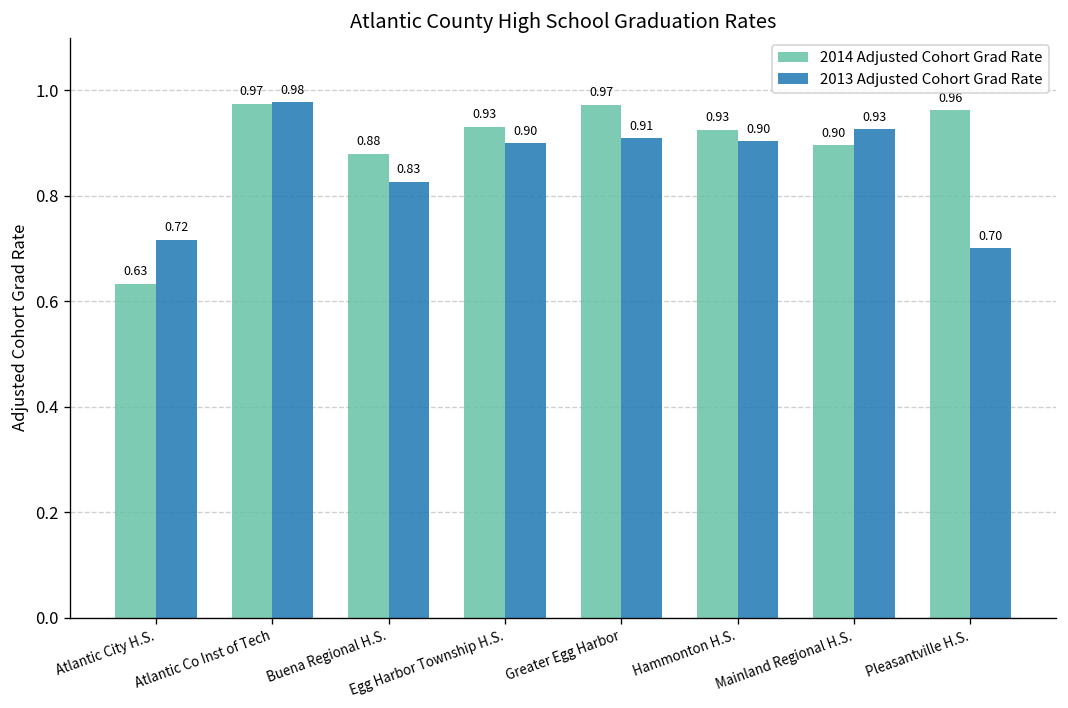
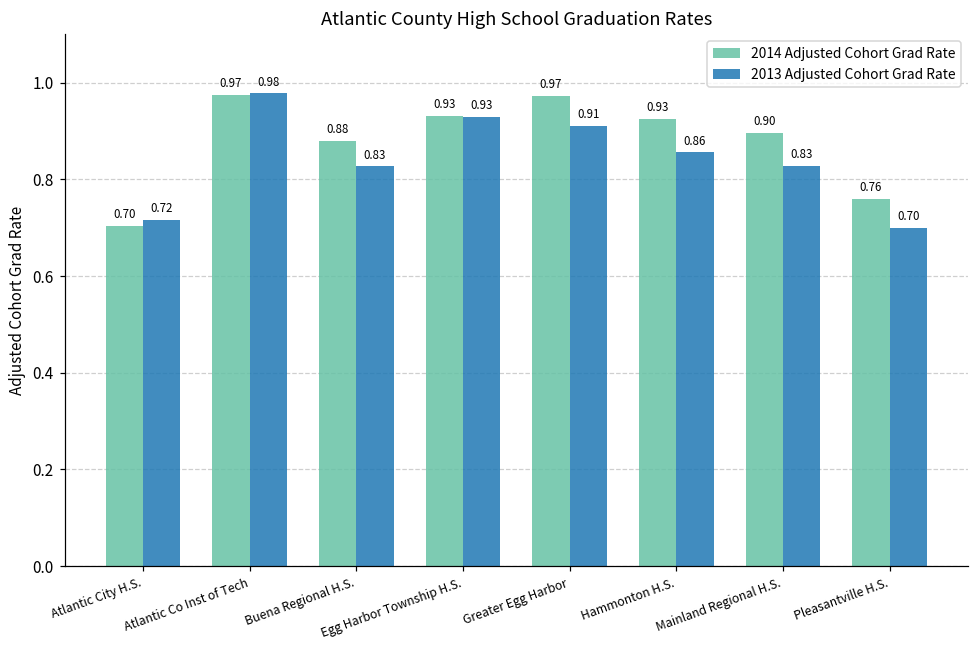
2014 Adjusted Cohort Grad Rate, Atlantic City H.S.: 0.63 -> 0.70
2013 Adjusted Cohort Grad Rate, Egg Harbor Township H.S.: 0.90 -> 0.93
2013 Adjusted Cohort Grad Rate, Hammonton H.S.: 0.90 -> 0.86
2013 Adjusted Cohort Grad Rate, Mainland Regional H.S.: 0.93 -> 0.83
2014 Adjusted Cohort Grad Rate, Pleasantville H.S.: 0.96 -> 0.76
